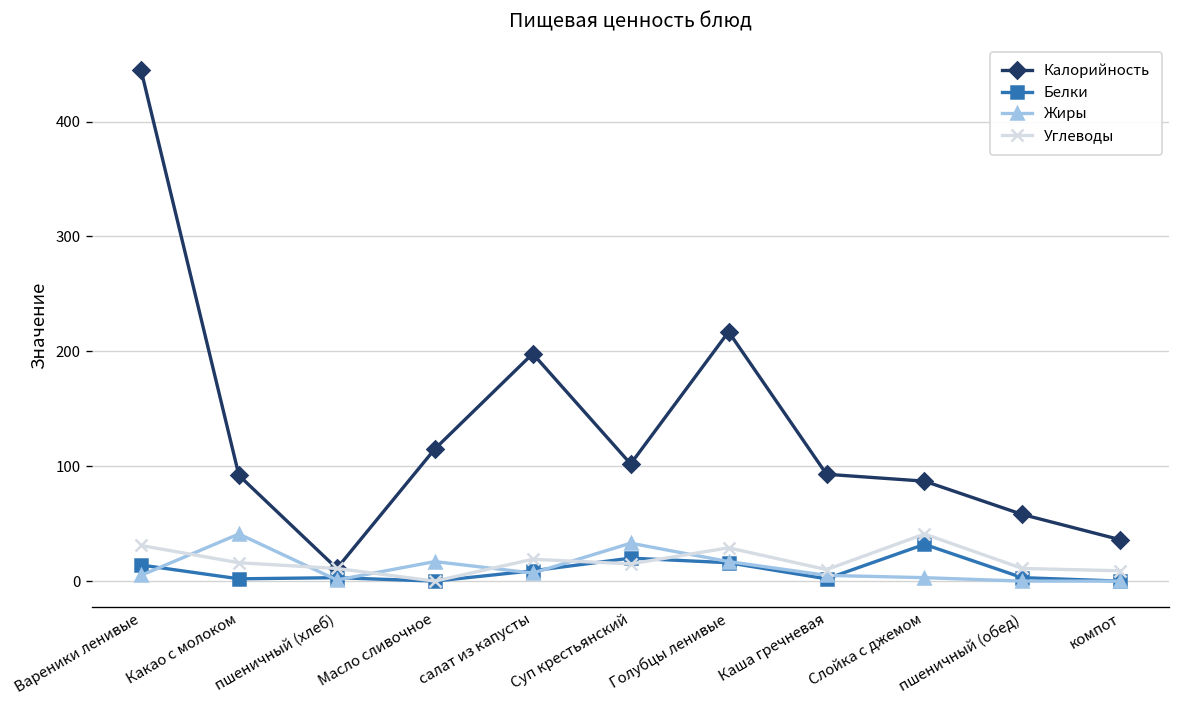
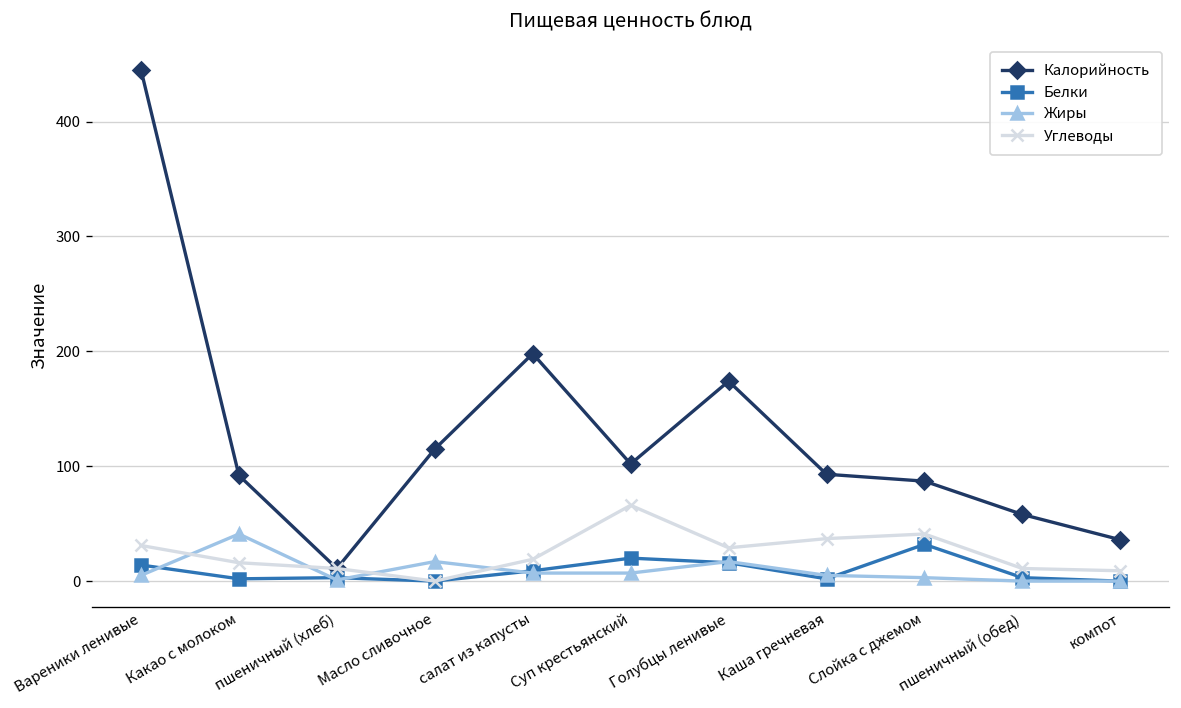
Жиры, Суп крестьянский: 30 -> 10
Углеводы, Суп крестьянский: 20 -> 70
Калорийность, Голубцы ленивые: 220 -> 170
Углеводы, Каша гречневая: 10 -> 40
